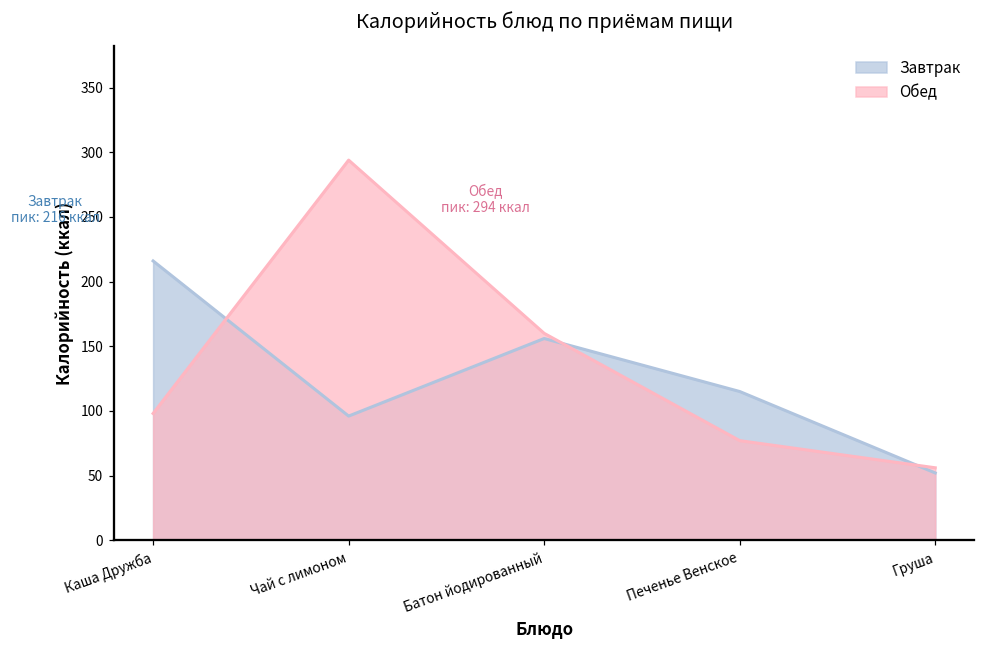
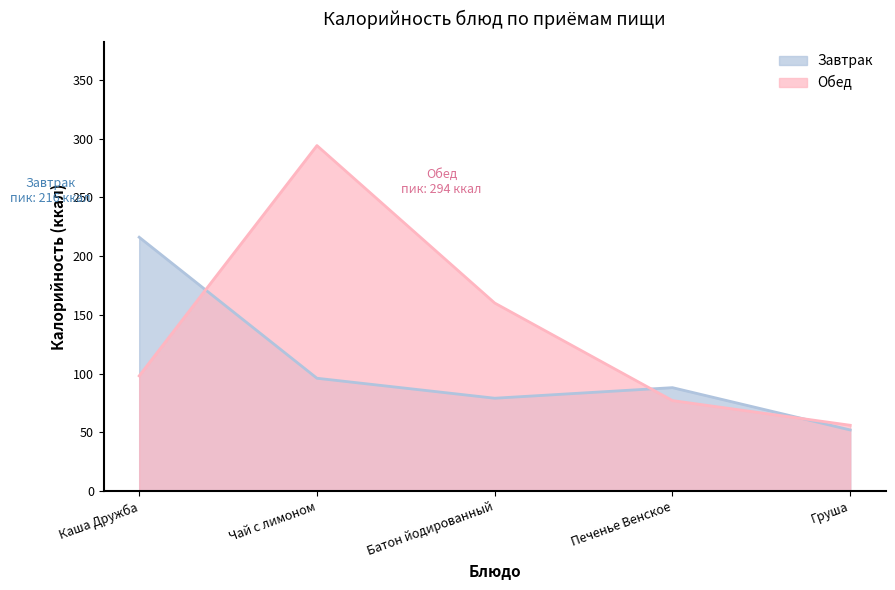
Завтрак, Батон йодированный: 156 -> 79
Завтрак, Печенье Венское: 115 -> 88
